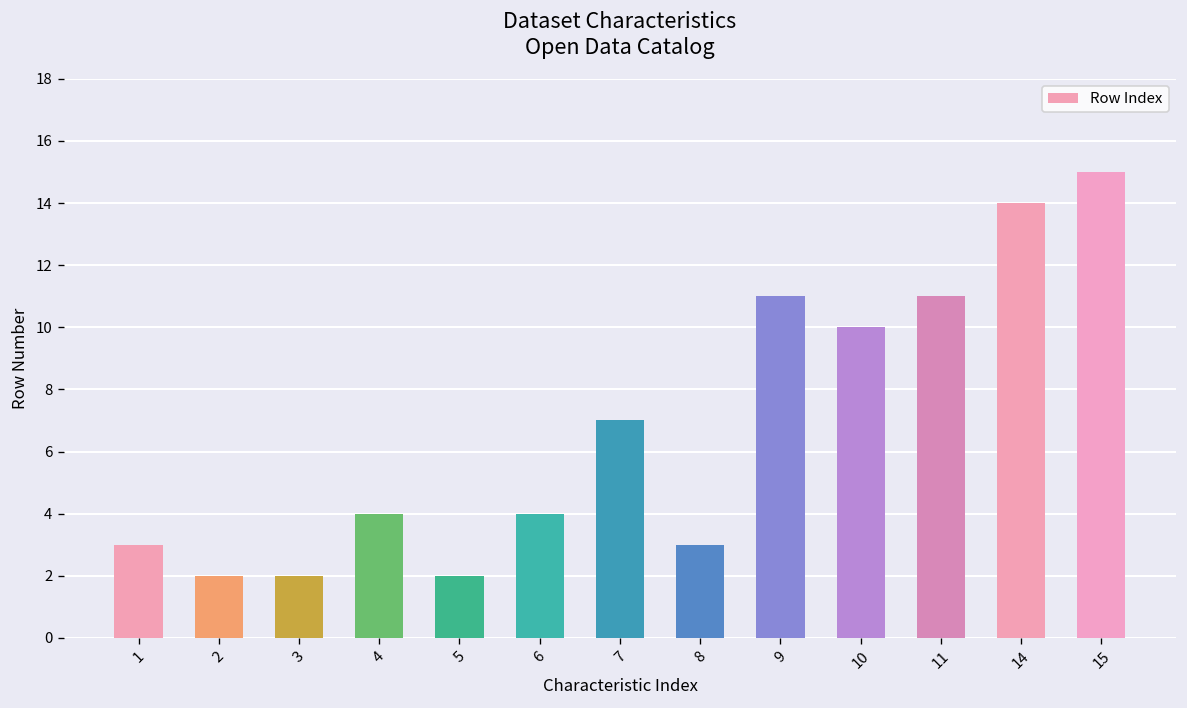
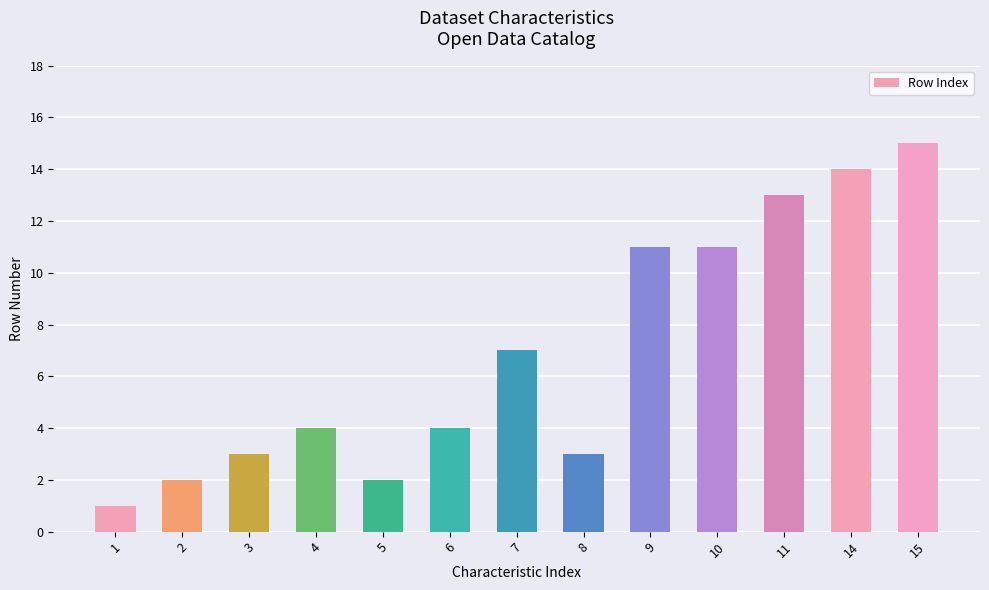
1: 3 -> 1
3: 2 -> 3
10: 10 -> 11
11: 11 -> 13
